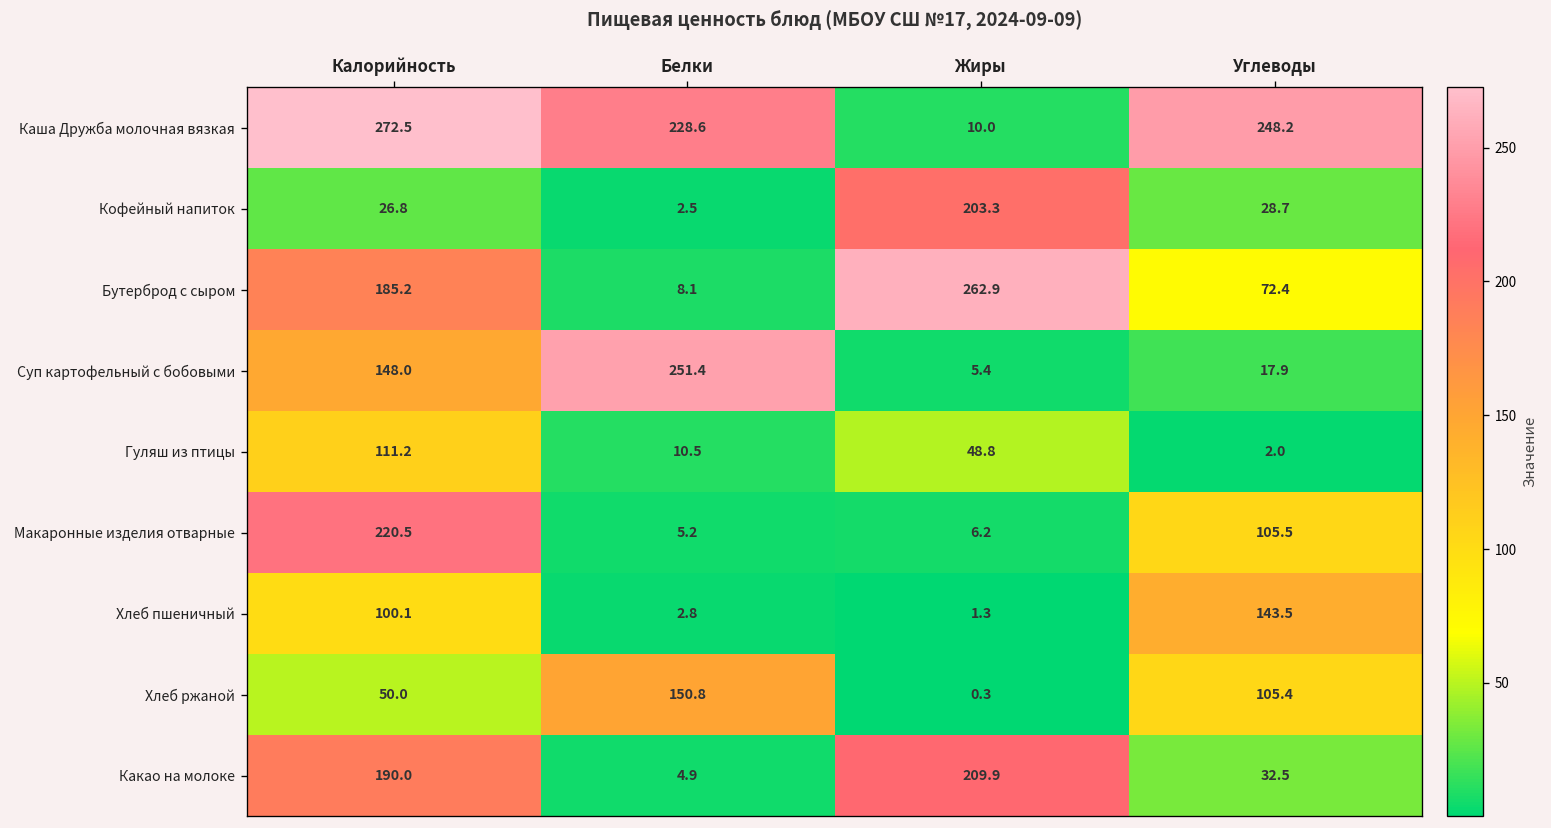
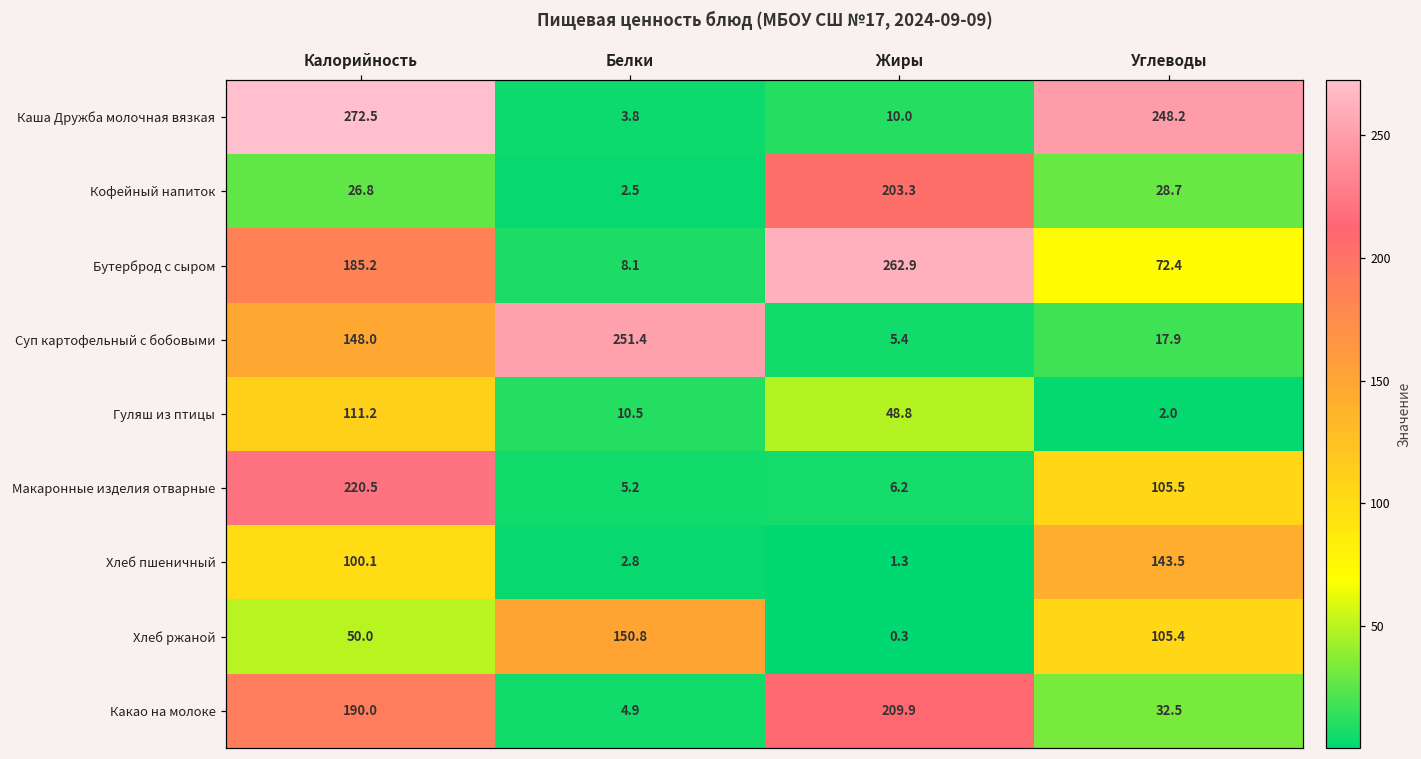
Каша Дружба молочная вязкая, Белки: 228.6 -> 3.8
